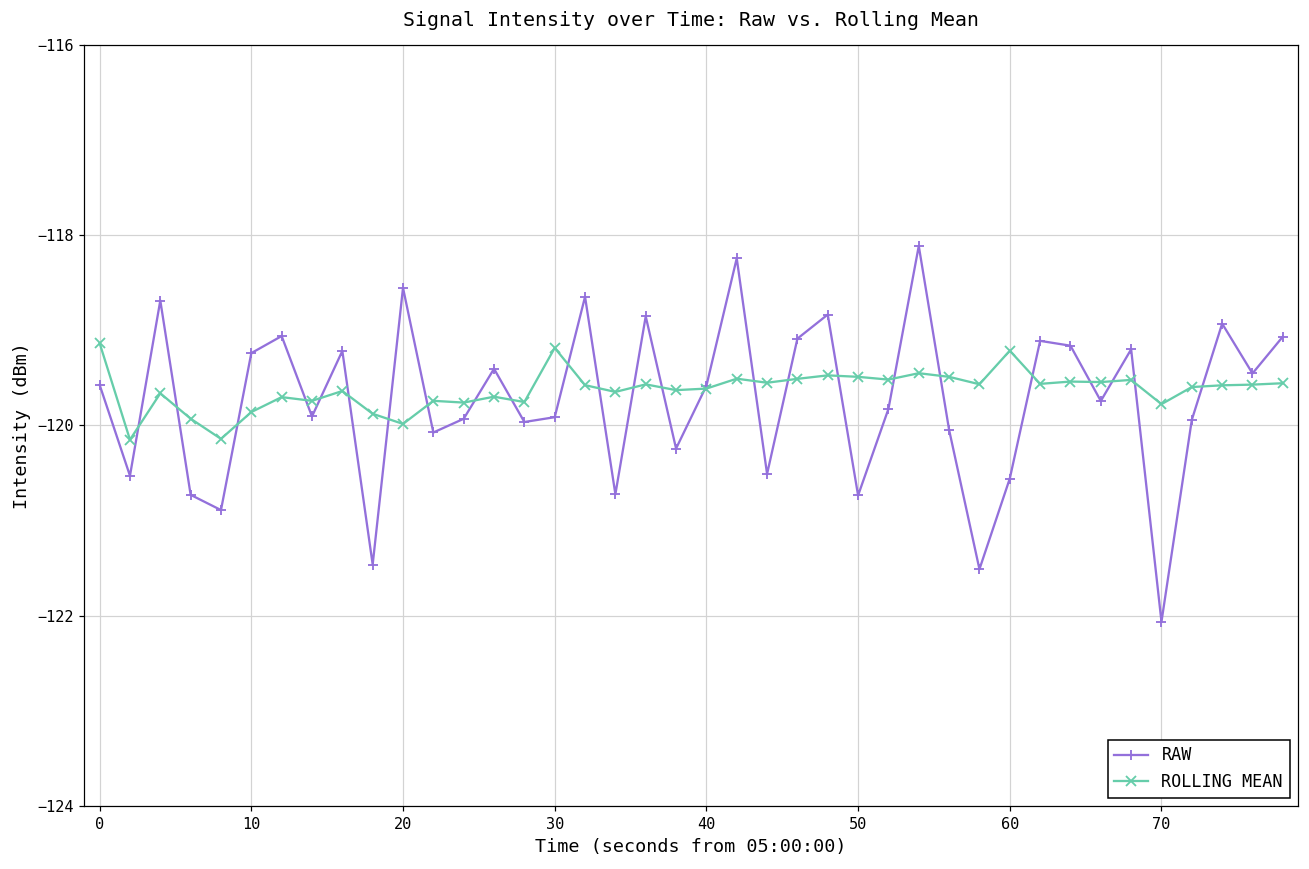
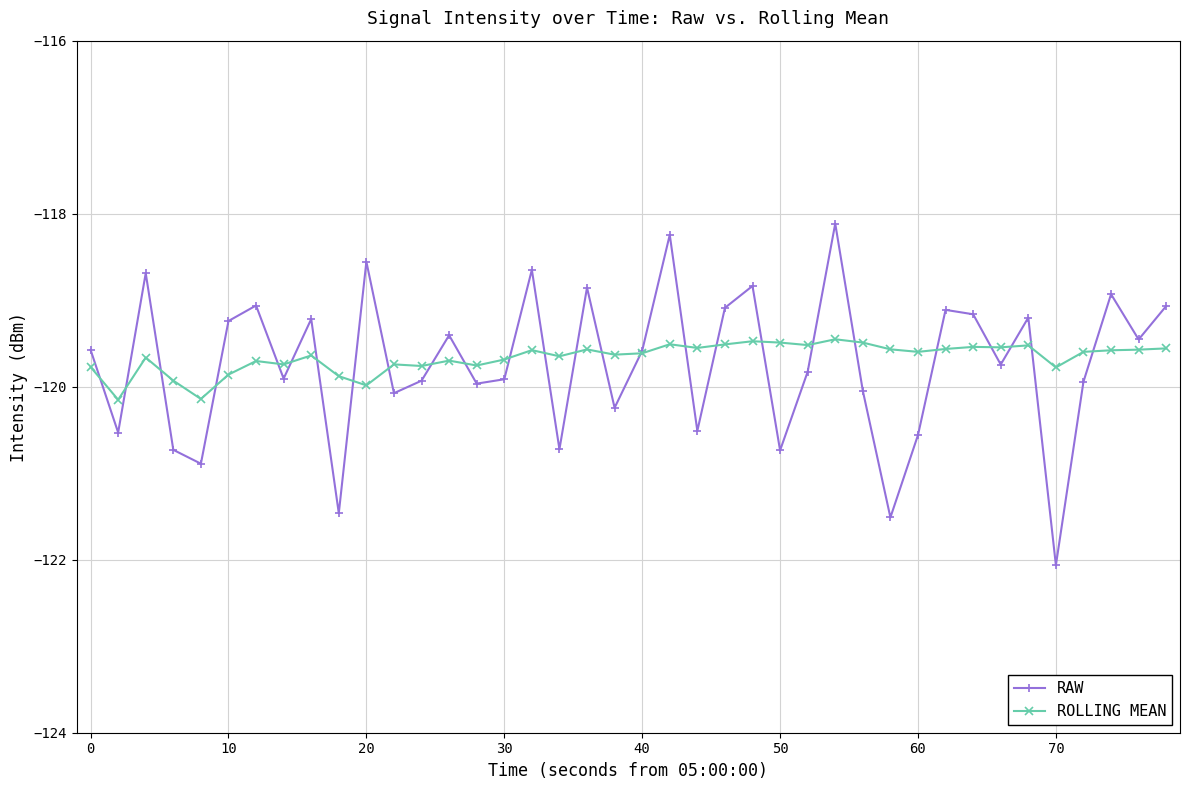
ROLLING MEAN, 0: -119.1 -> -119.8
ROLLING MEAN, 30: -119.2 -> -119.7
ROLLING MEAN, 60: -119.2 -> -119.6
